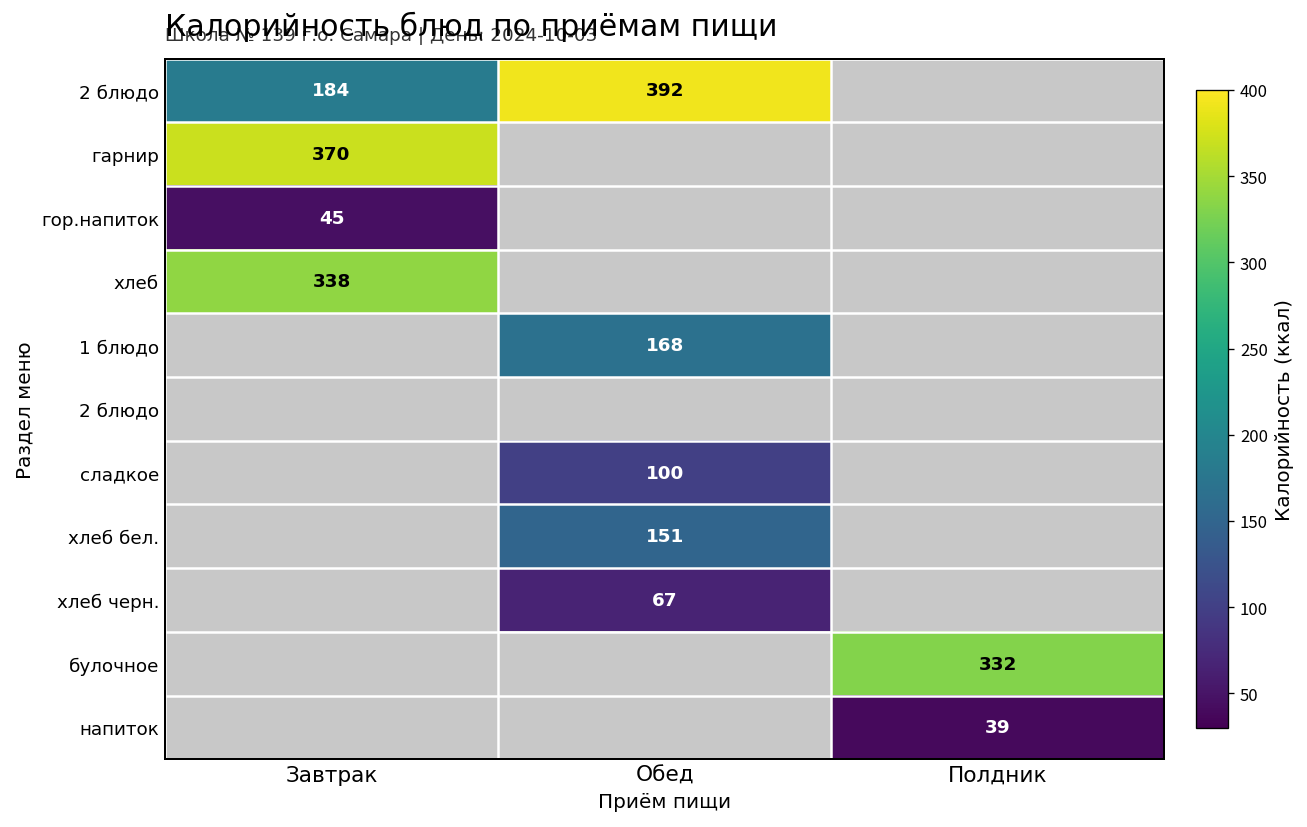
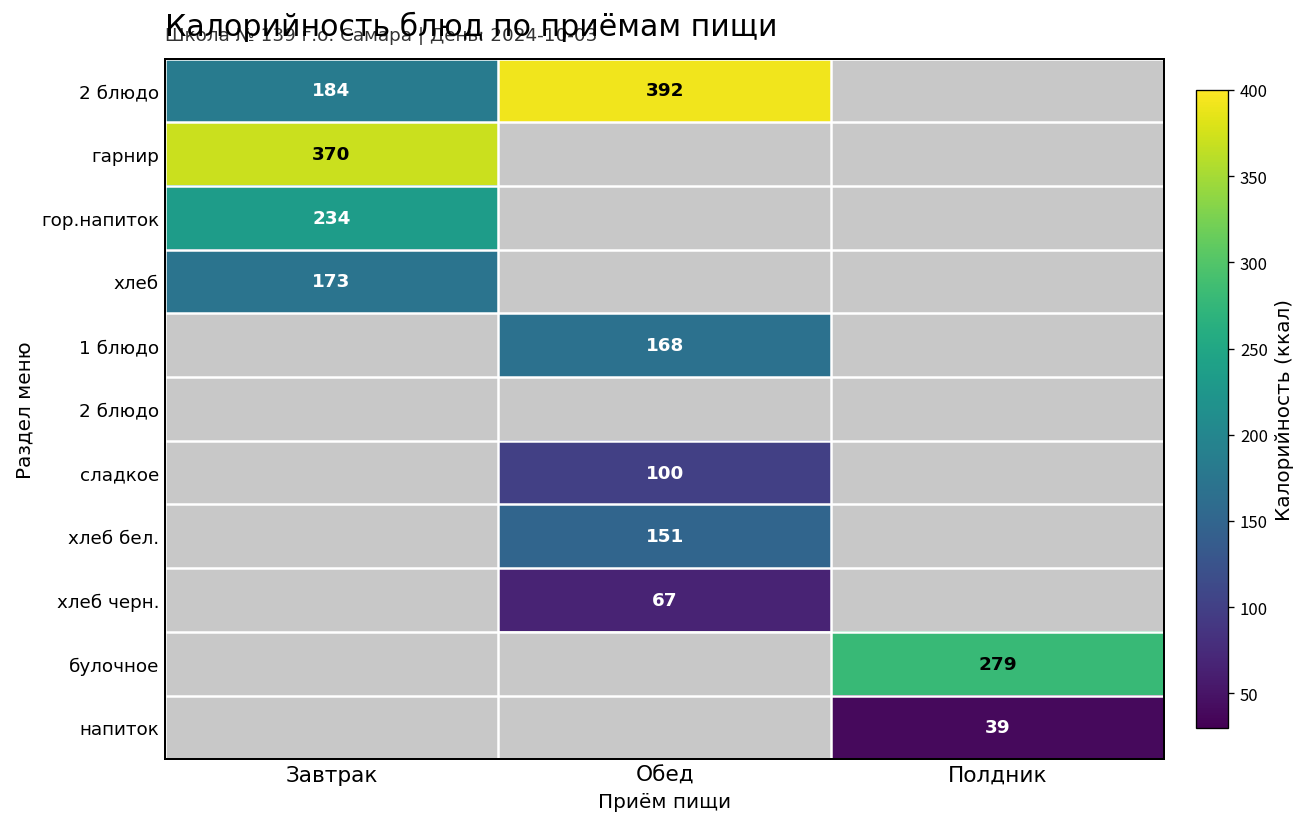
гор.напиток, Завтрак: 45 -> 234
хлеб, Завтрак: 338 -> 173
булочное, Полдник: 332 -> 279
